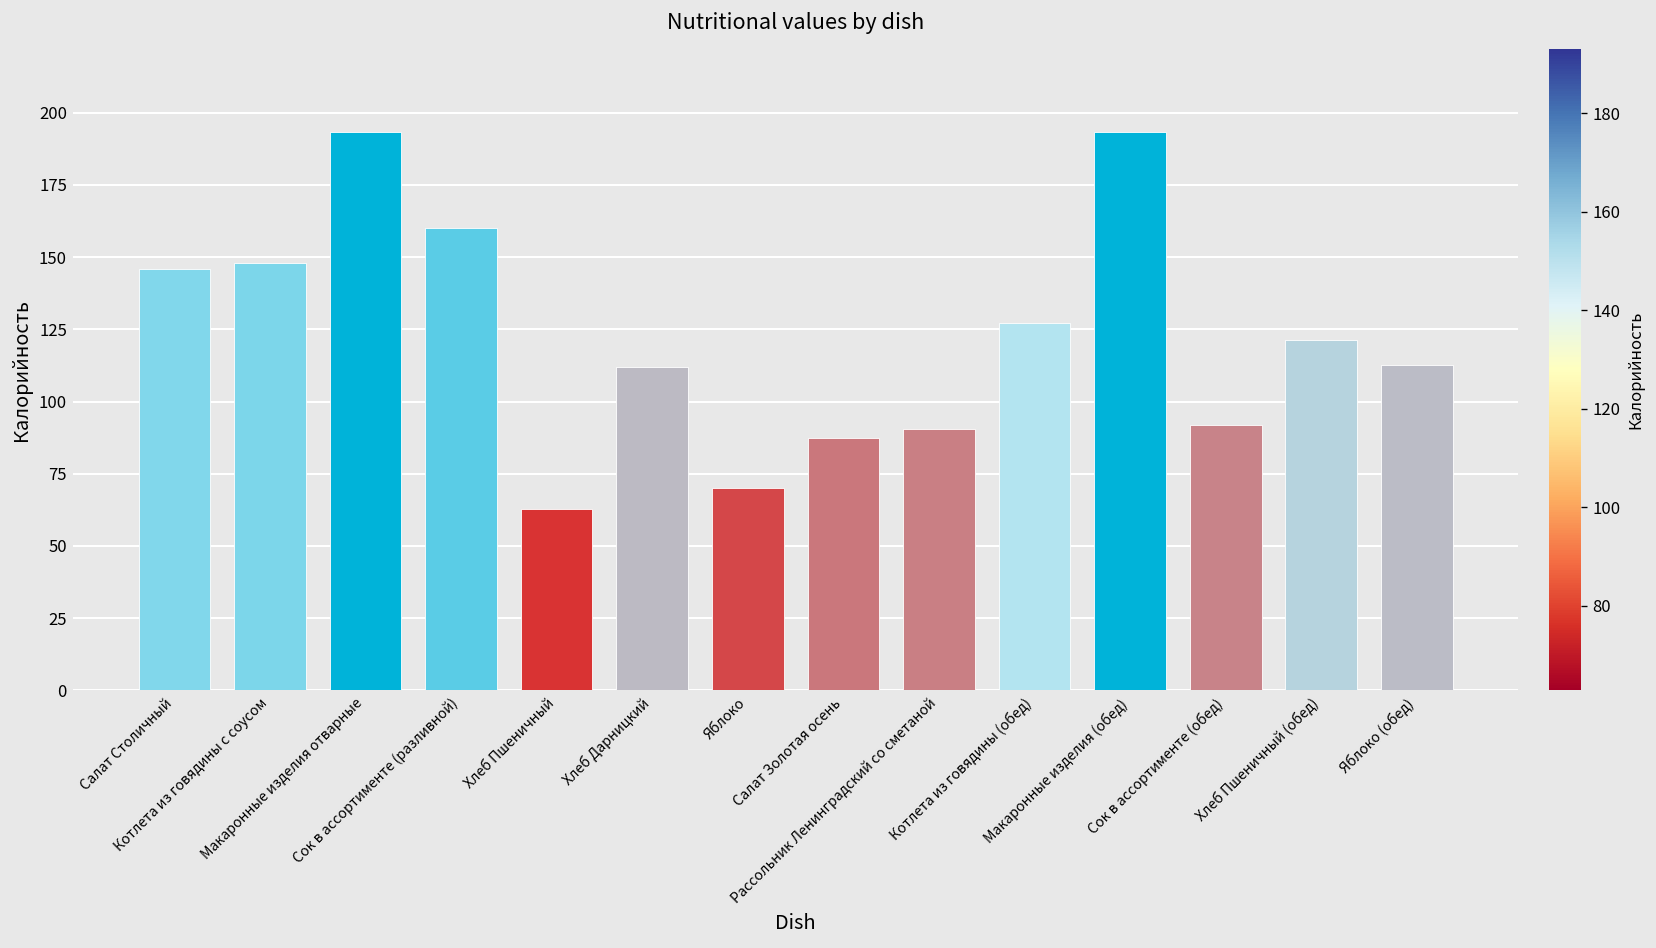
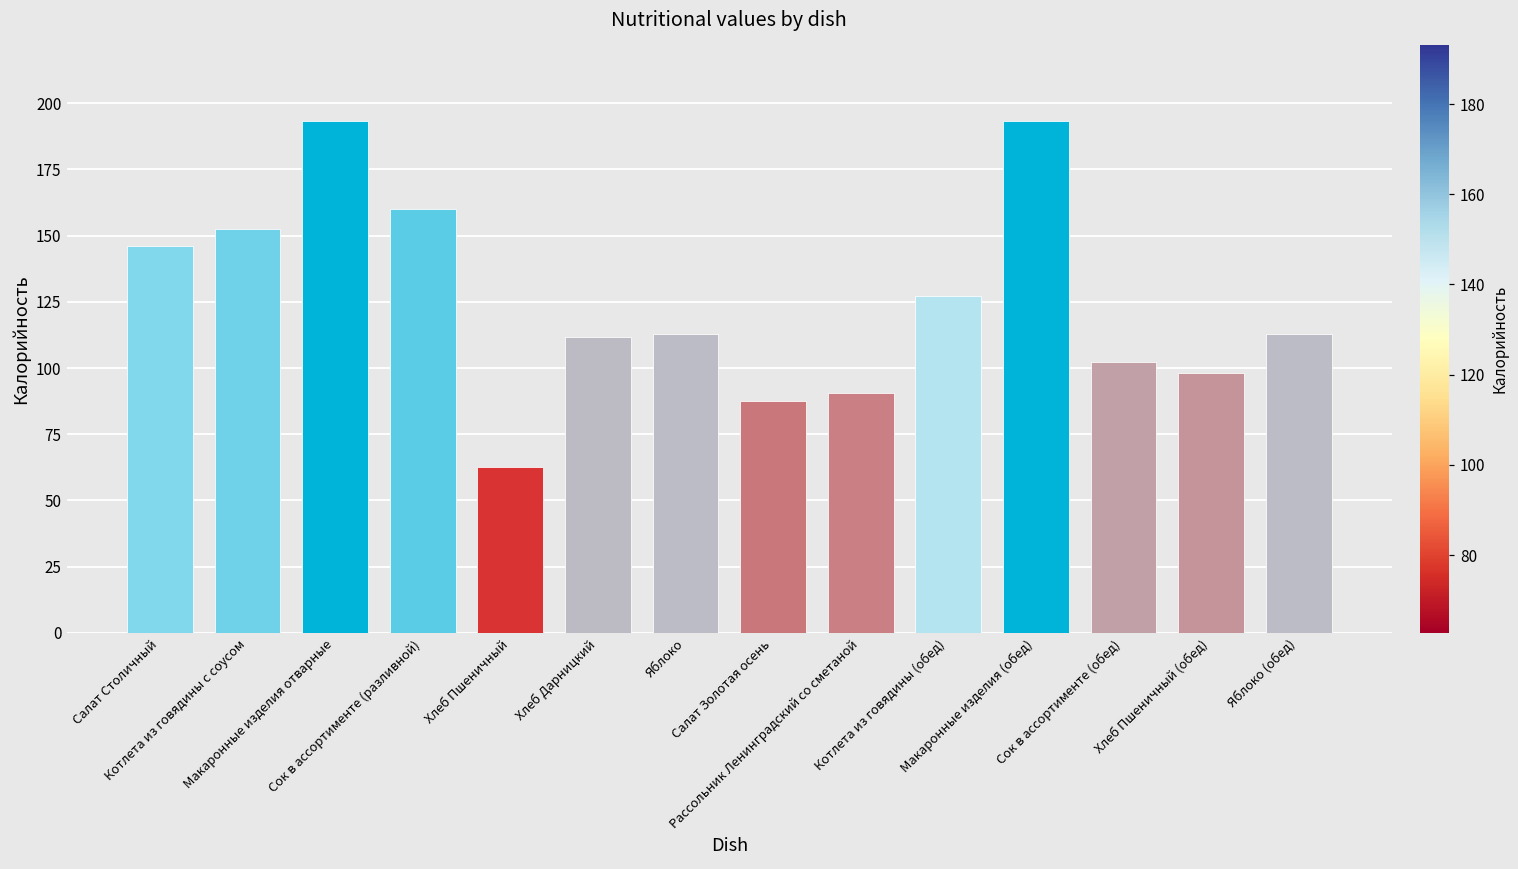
Котлета из говядины с соусом: 148 -> 153
Яблоко: 70 -> 113
Сок в ассортименте (обед): 92 -> 102
Хлеб Пшеничный (обед): 121 -> 98
